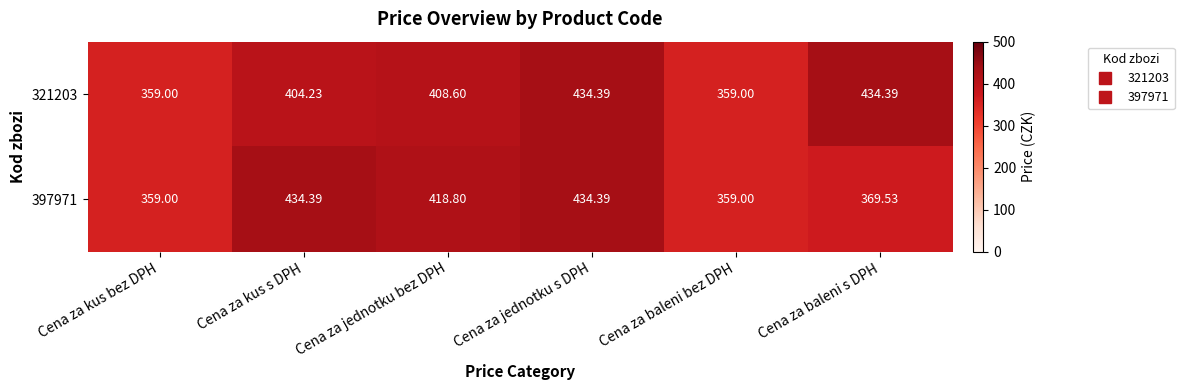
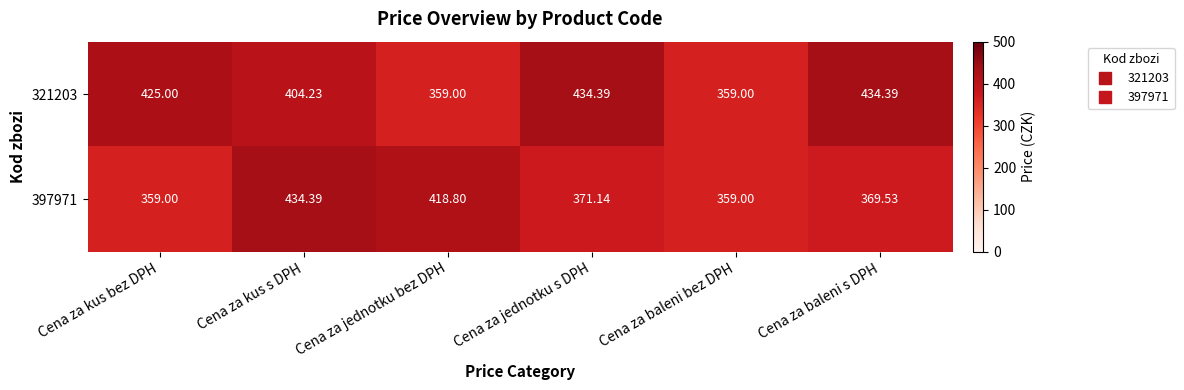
321203, Cena za kus bez DPH: 359.00 -> 425.00
321203, Cena za jednotku bez DPH: 408.60 -> 359.00
397971, Cena za jednotku s DPH: 434.39 -> 371.14
